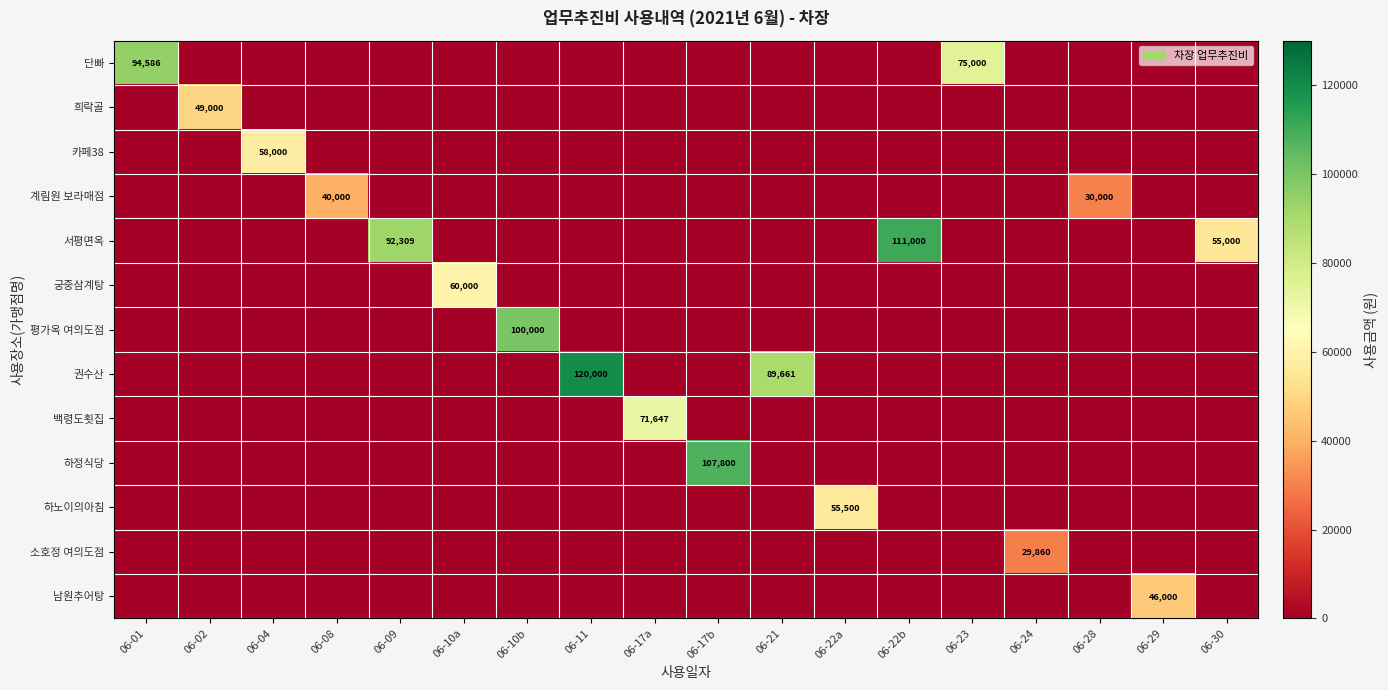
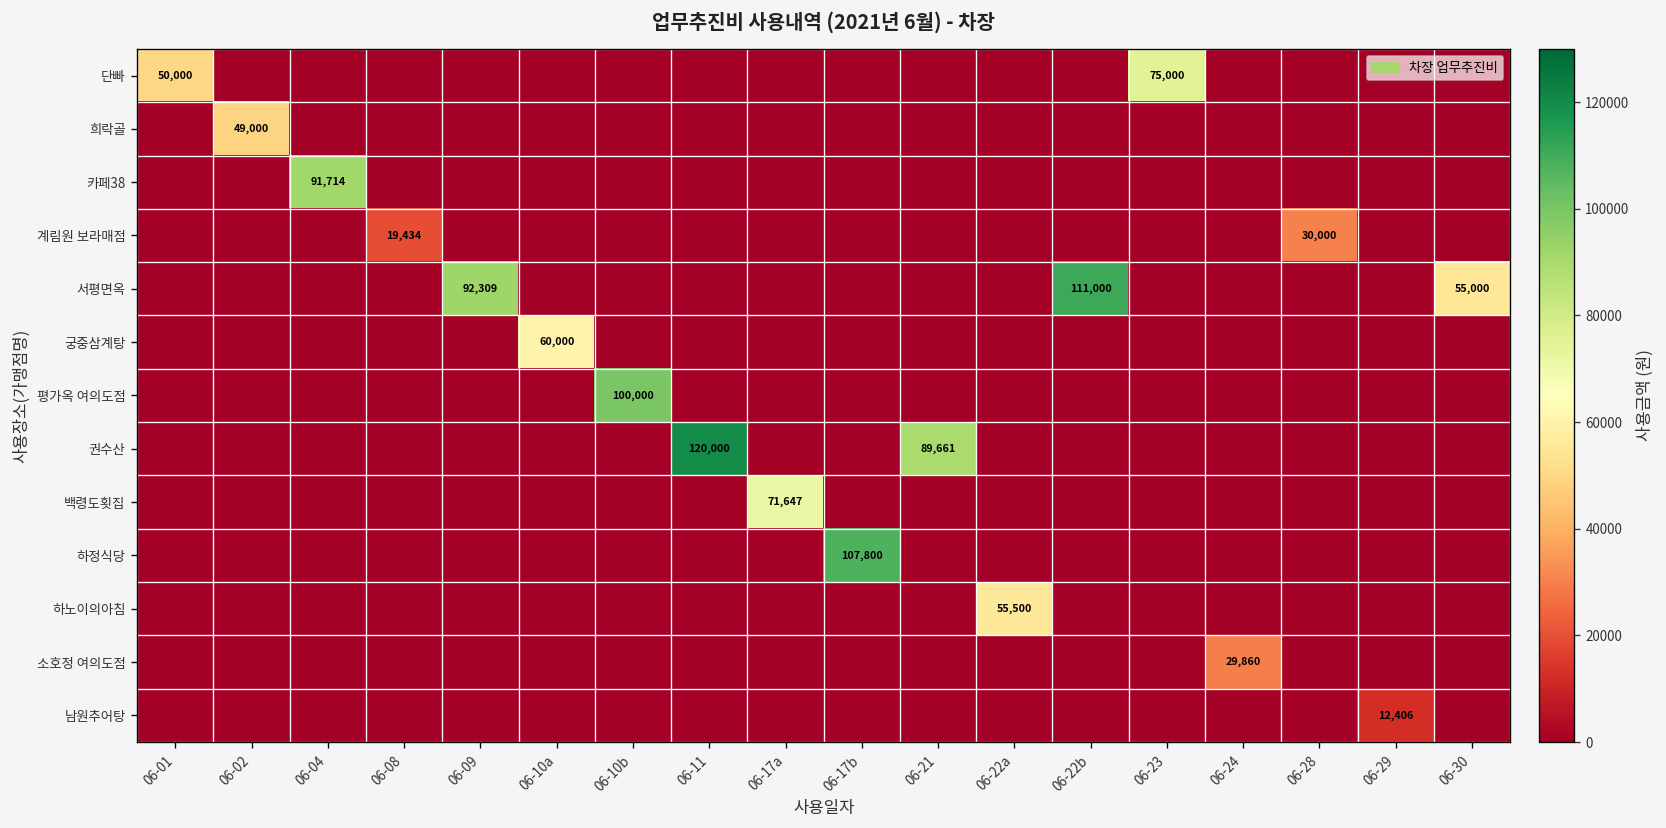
단빠, 06-01: 94,586 -> 50,000
카페38, 06-04: 58,000 -> 91,714
계림원 보라매점, 06-08: 40,000 -> 19,434
남원추어탕, 06-29: 46,000 -> 12,406
